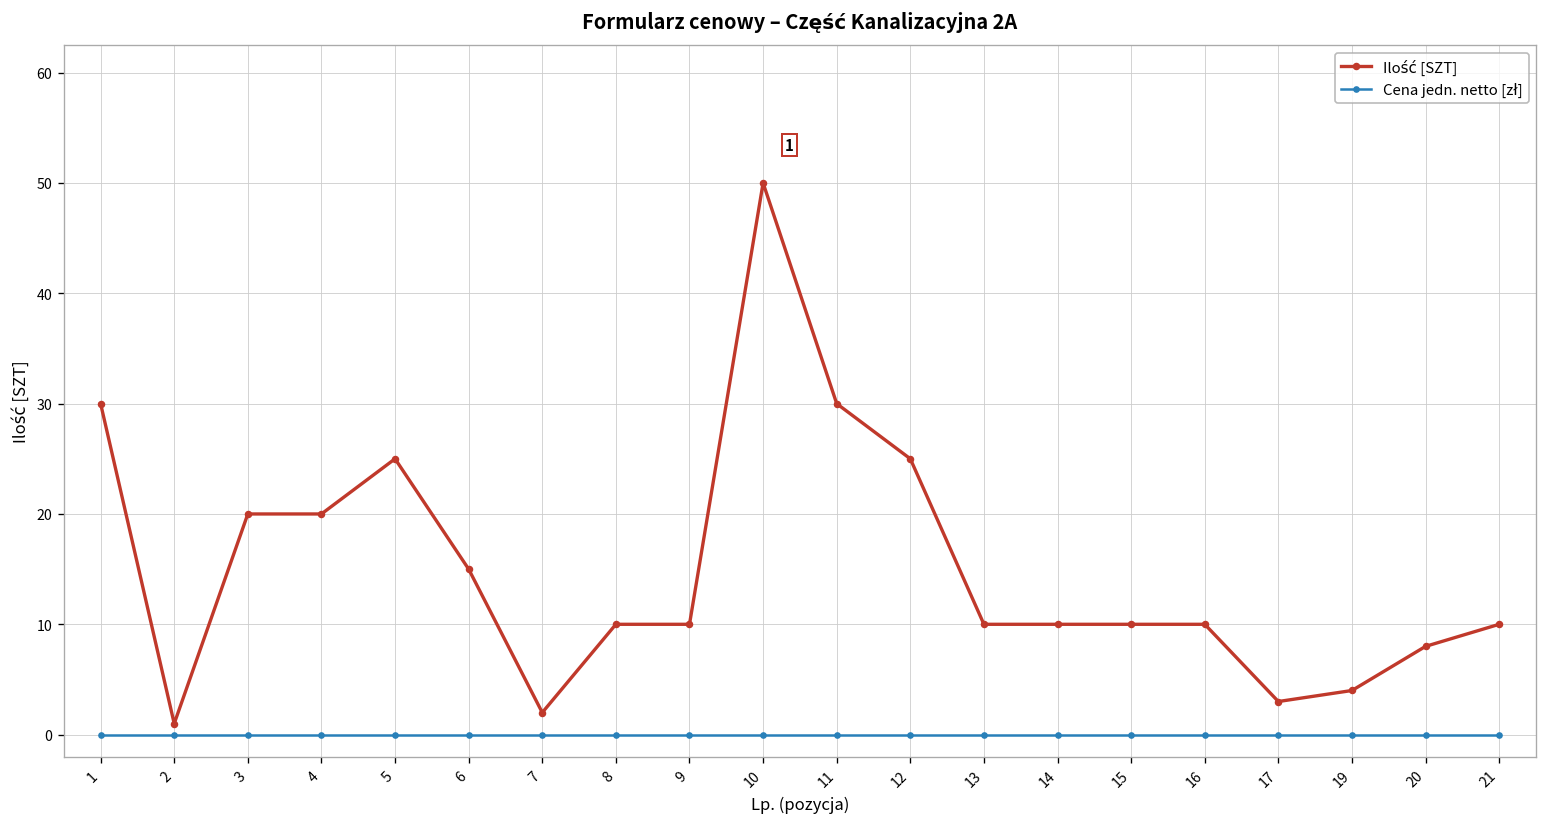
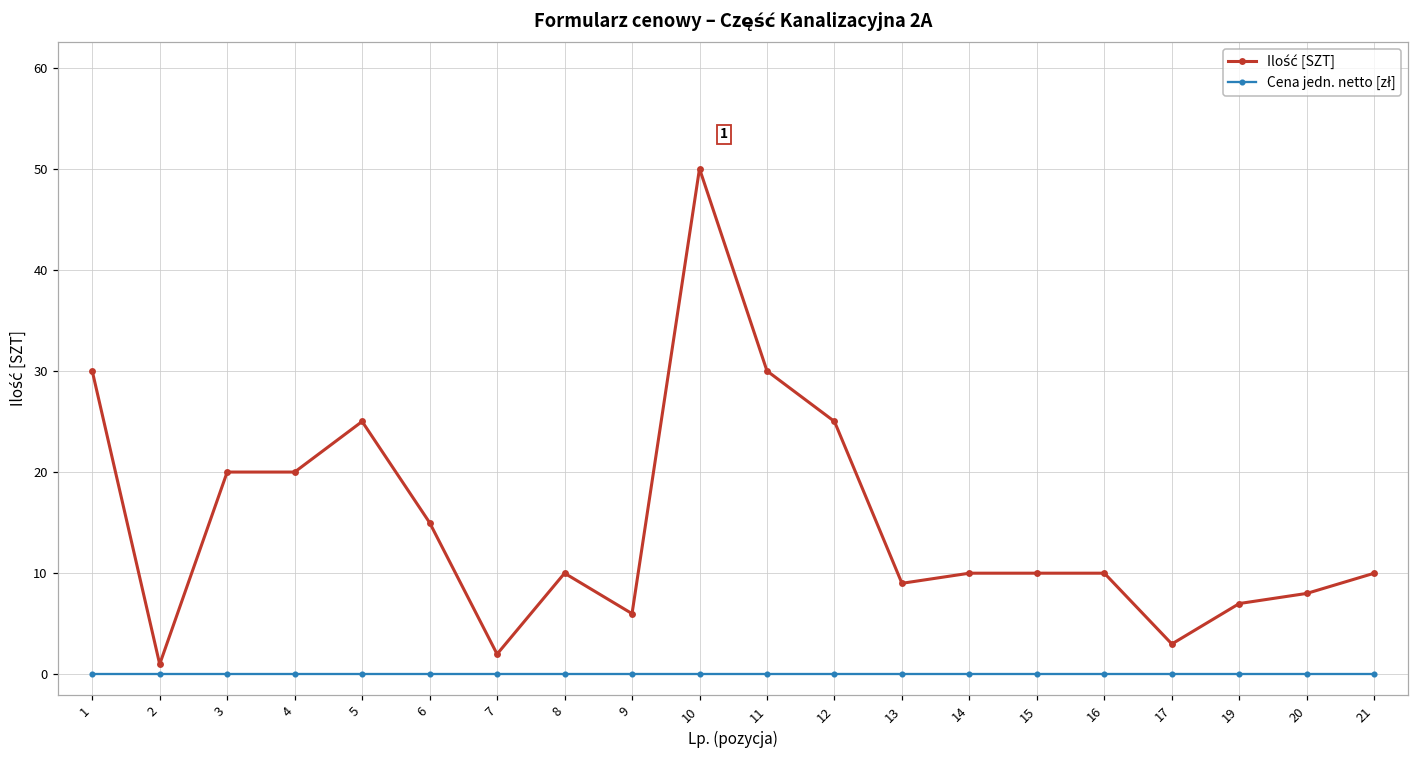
Ilość [SZT], 9: 10 -> 6
Ilość [SZT], 13: 10 -> 9
Ilość [SZT], 19: 4 -> 7
